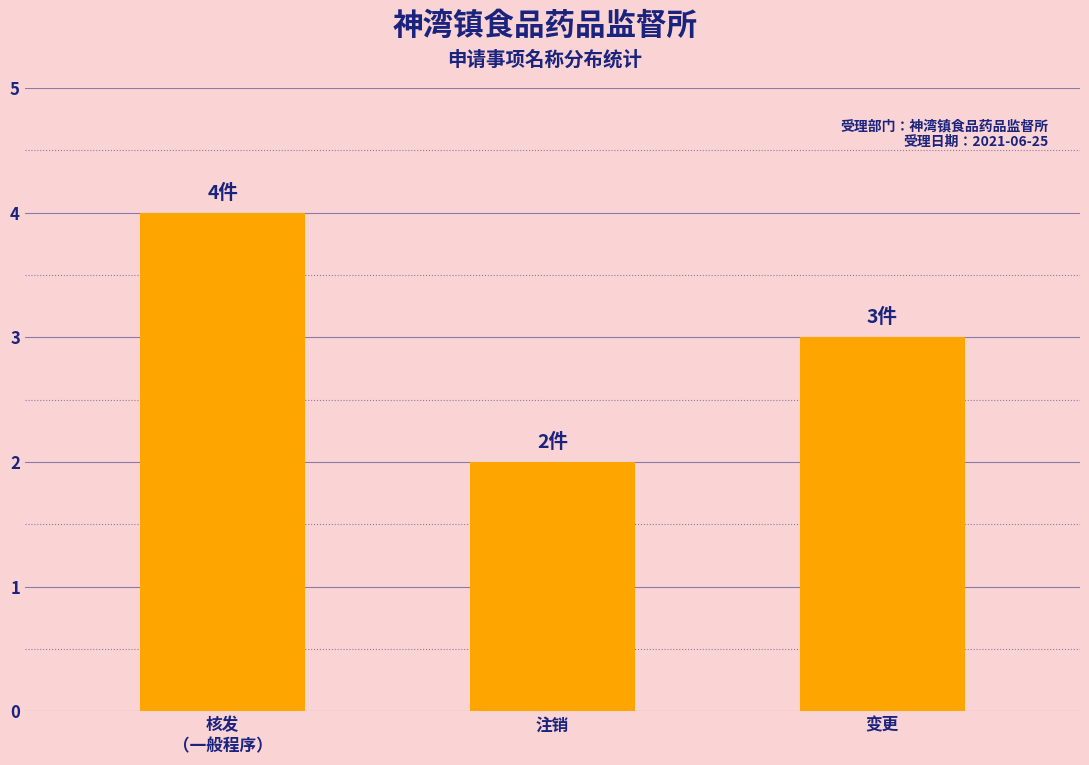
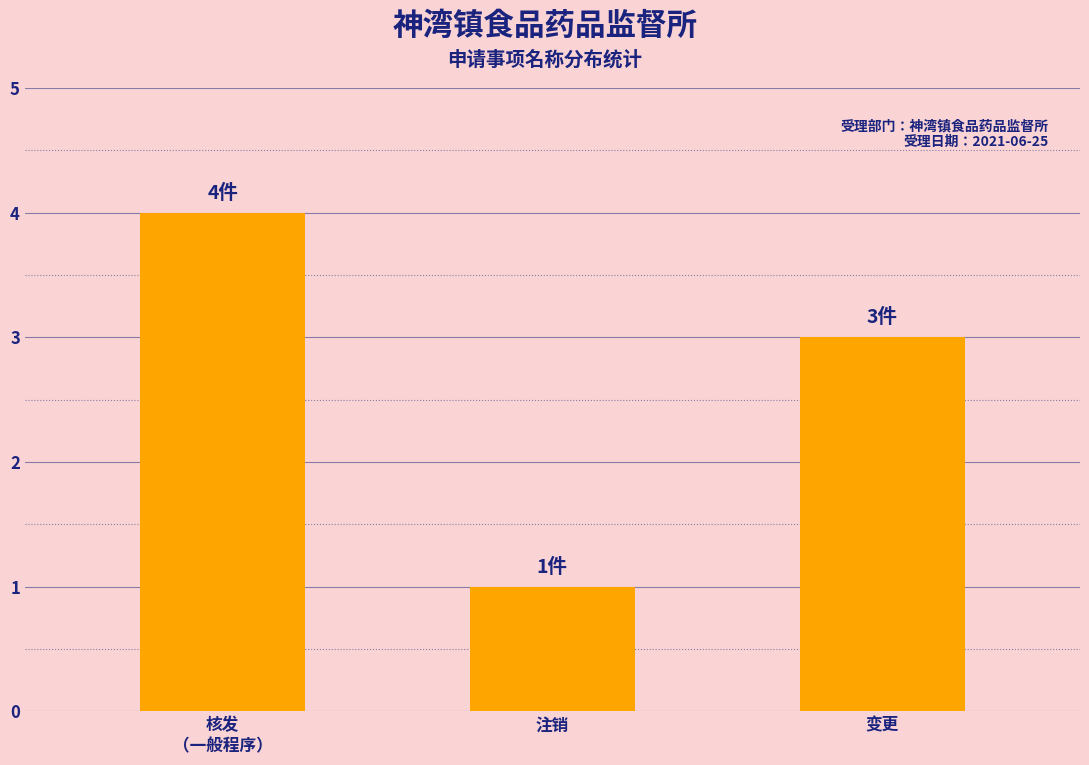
注销: 2件 -> 1件
